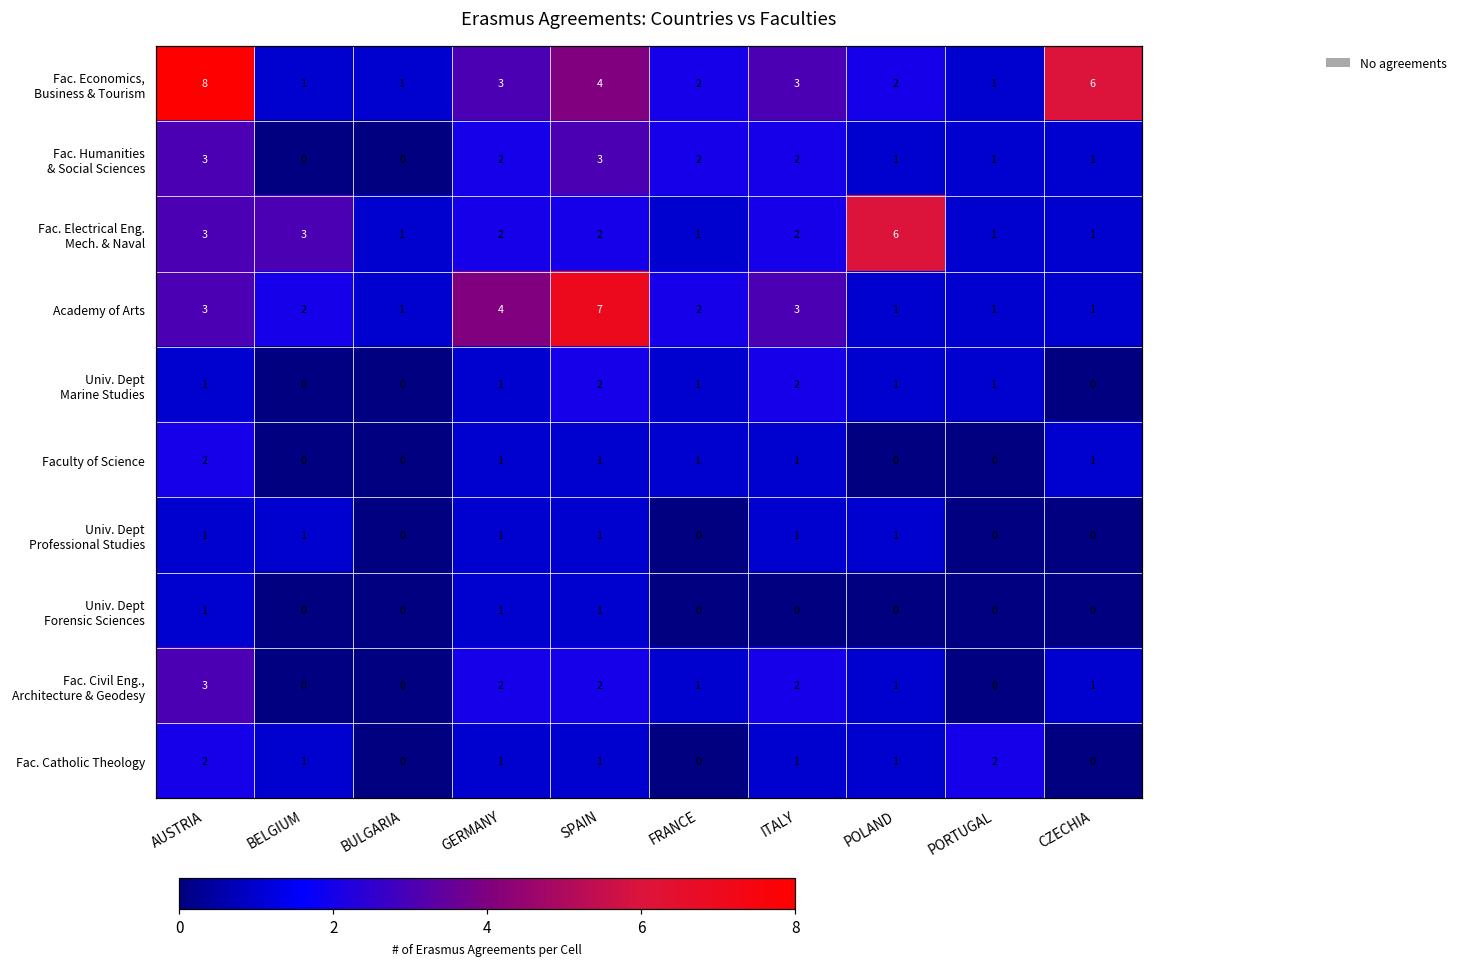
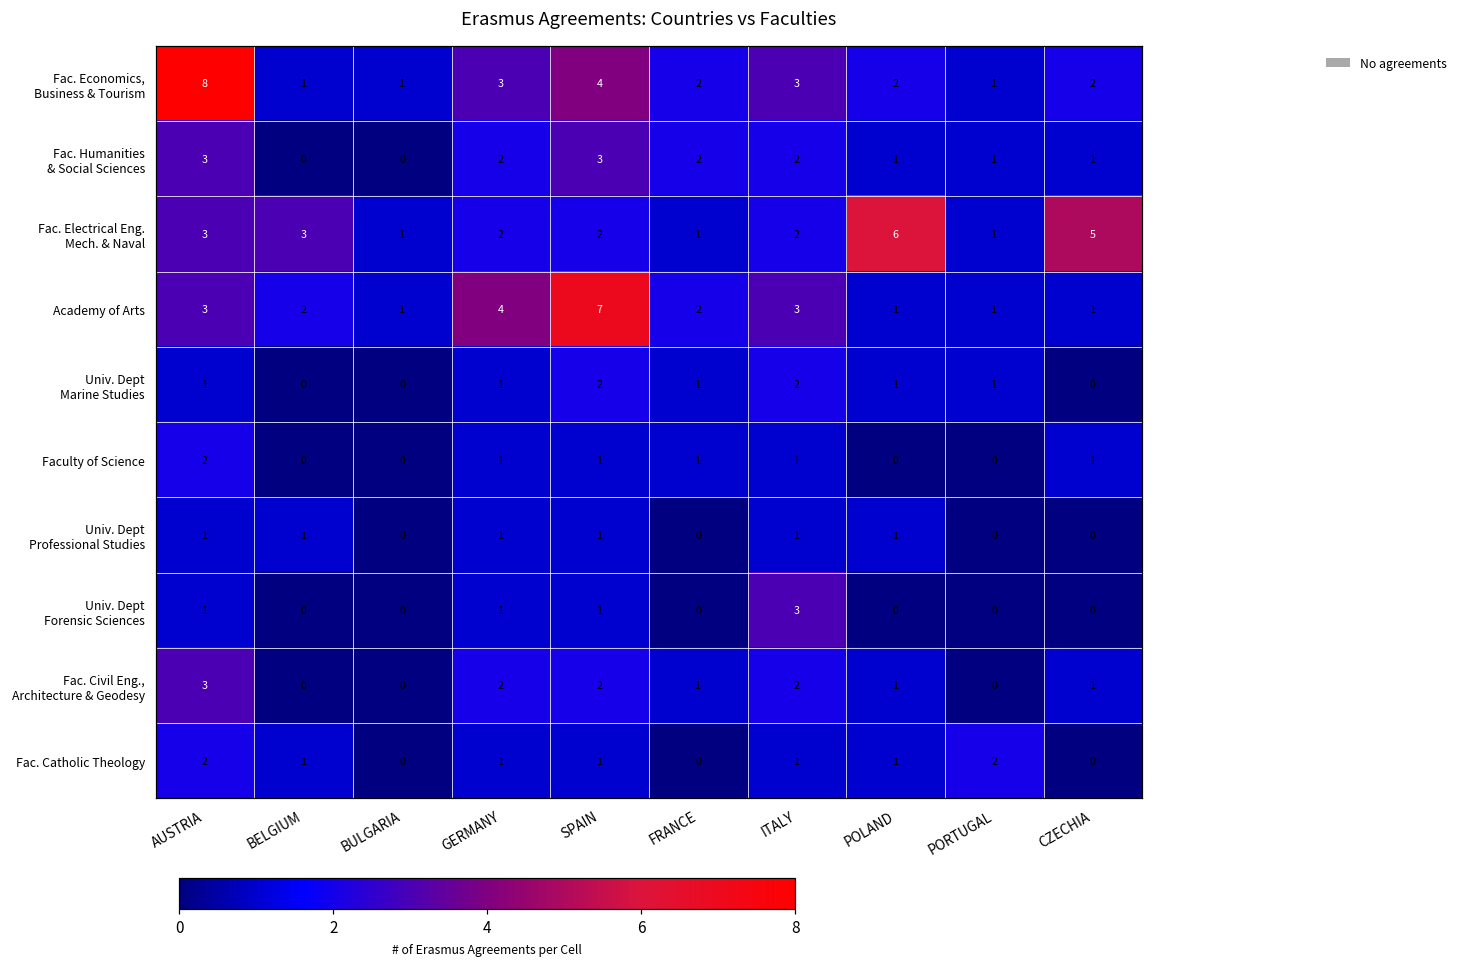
Fac. Economics, Business & Tourism, CZECHIA: 6 -> 2
Fac. Electrical Eng. Mech. & Naval, CZECHIA: 1 -> 5
Univ. Dept Forensic Sciences, ITALY: 0 -> 3
